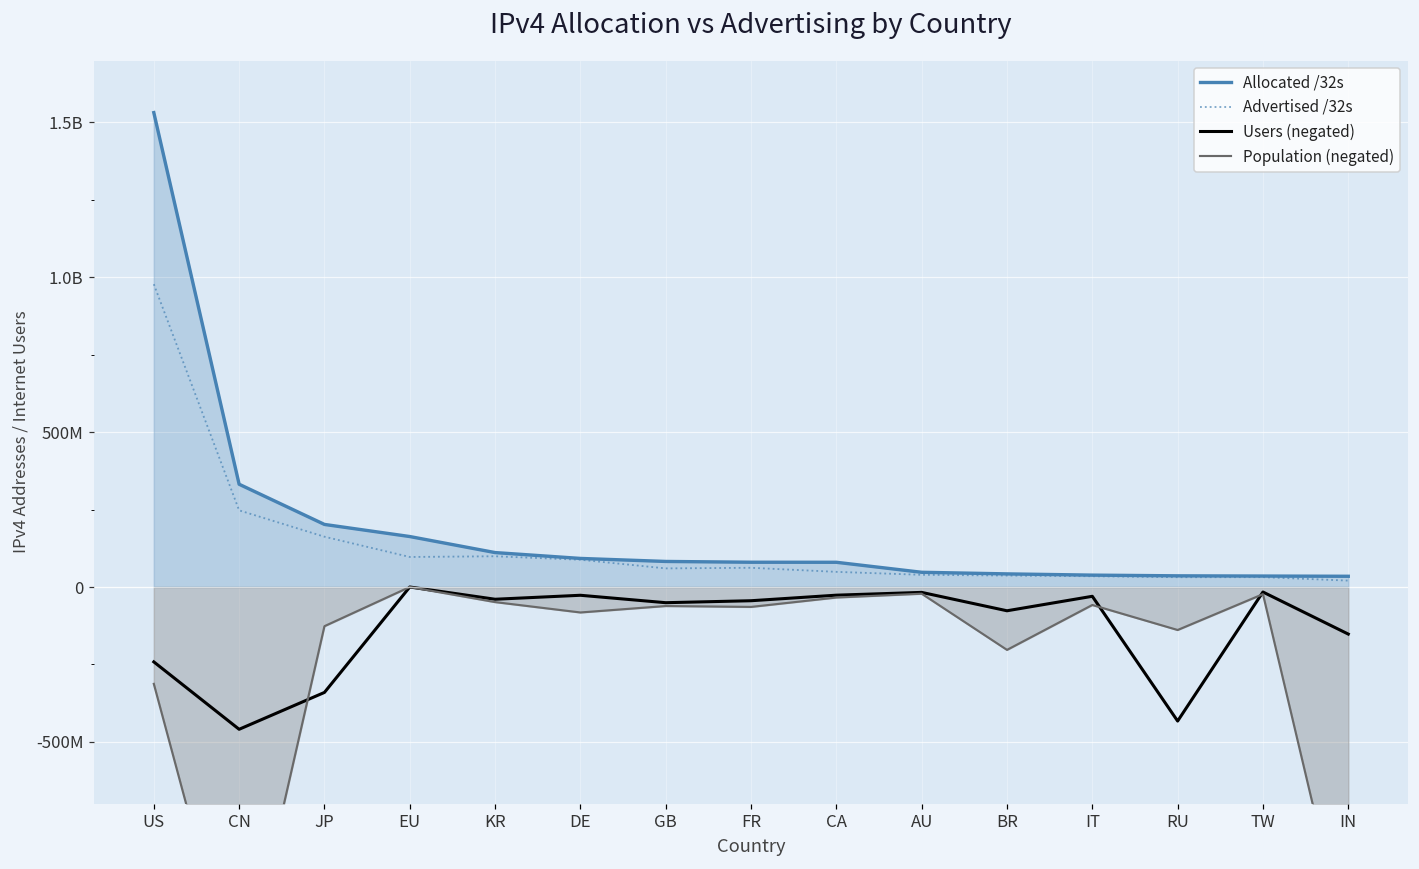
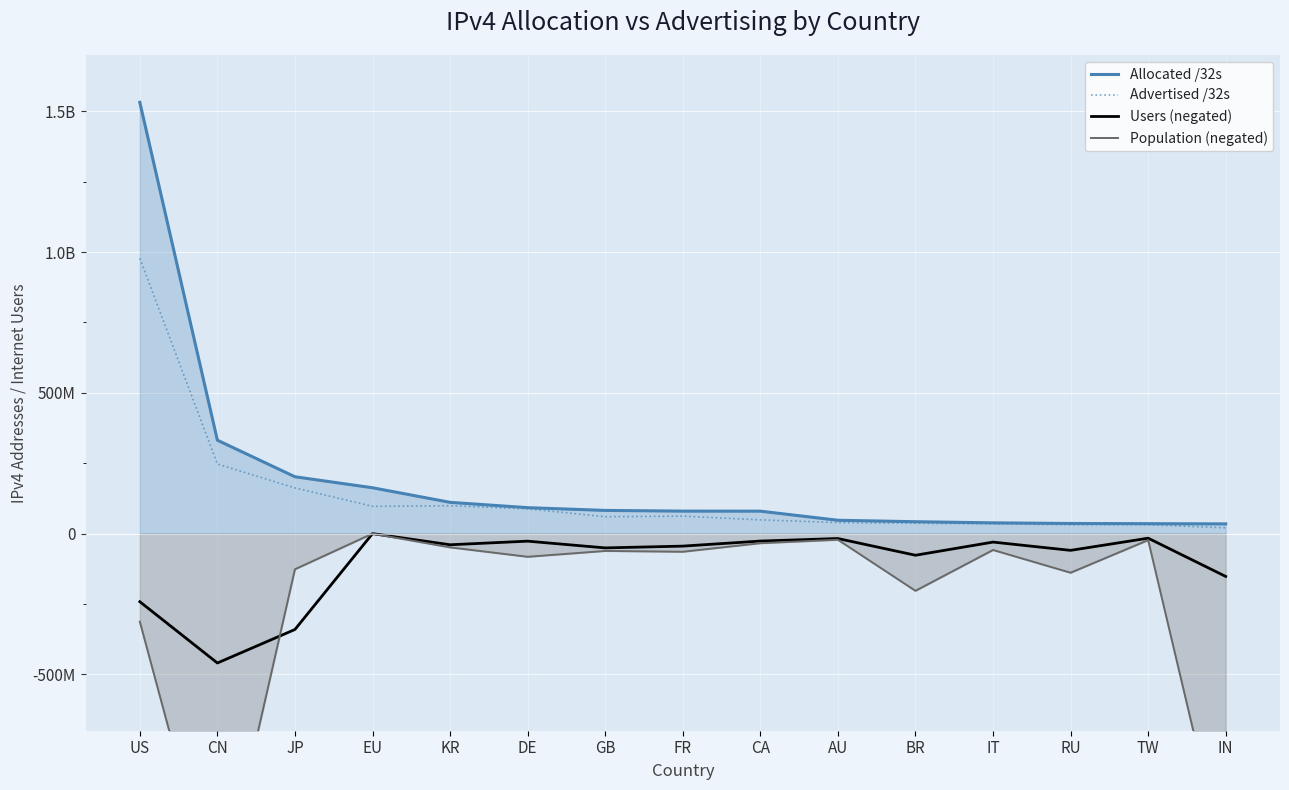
Users (negated), RU: -430000000 -> -60000000
